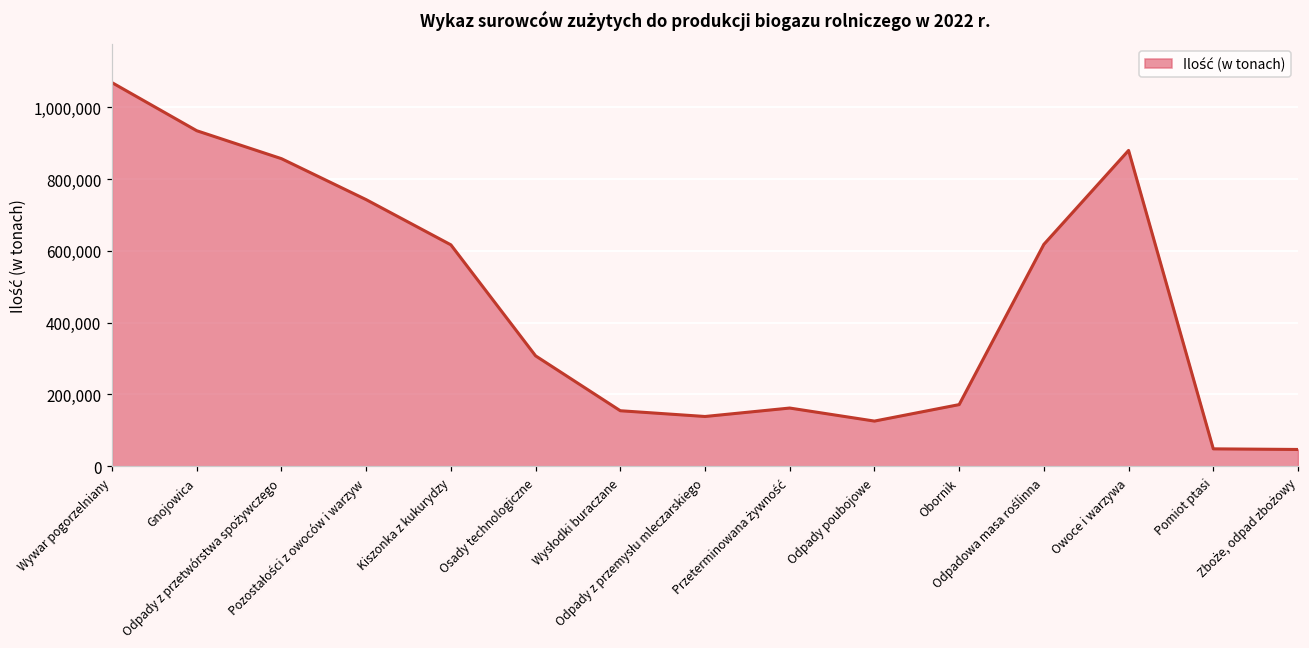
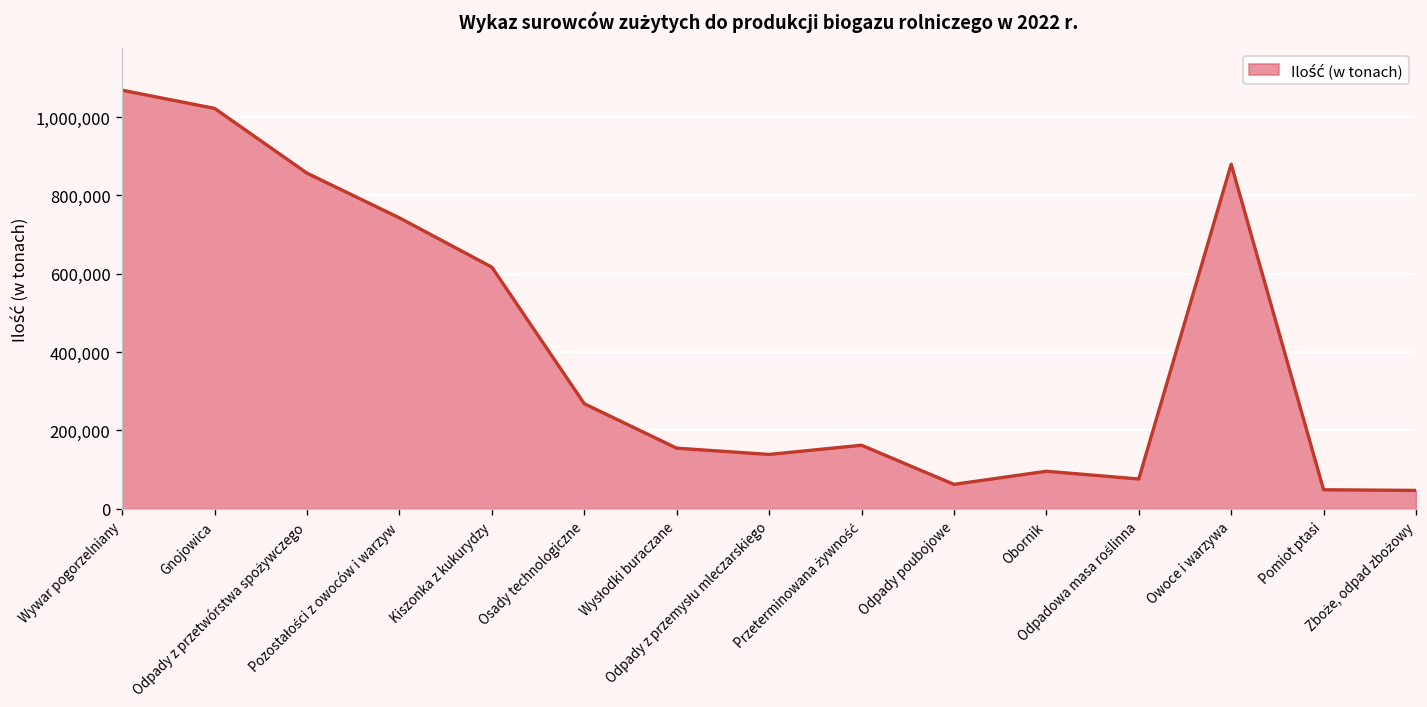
Gnojowica: 930,000 -> 1,020,000
Osady technologiczne: 310,000 -> 270,000
Odpady poubojowe: 130,000 -> 60,000
Obornik: 170,000 -> 100,000
Odpadowa masa roślinna: 620,000 -> 80,000
